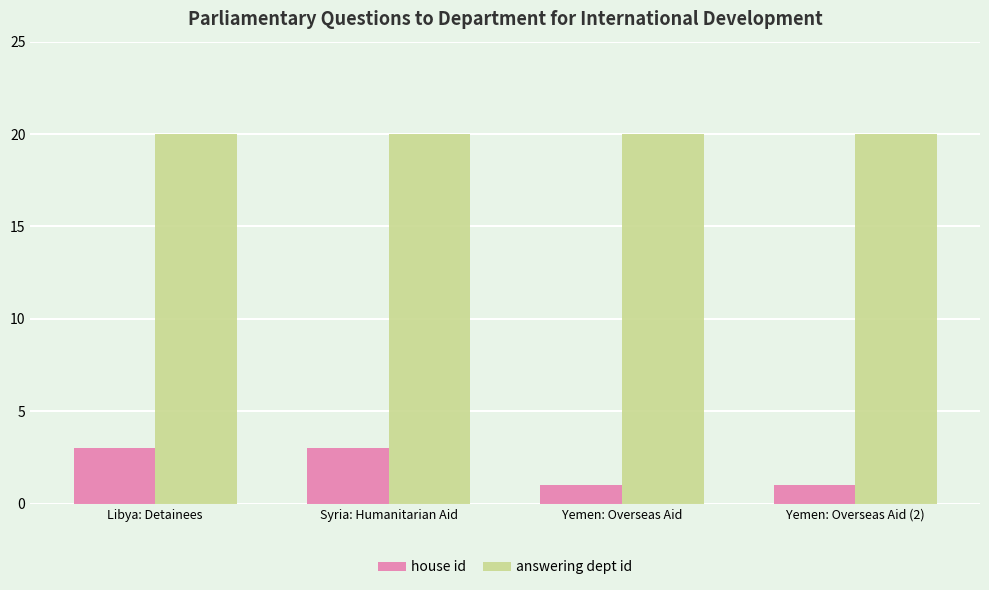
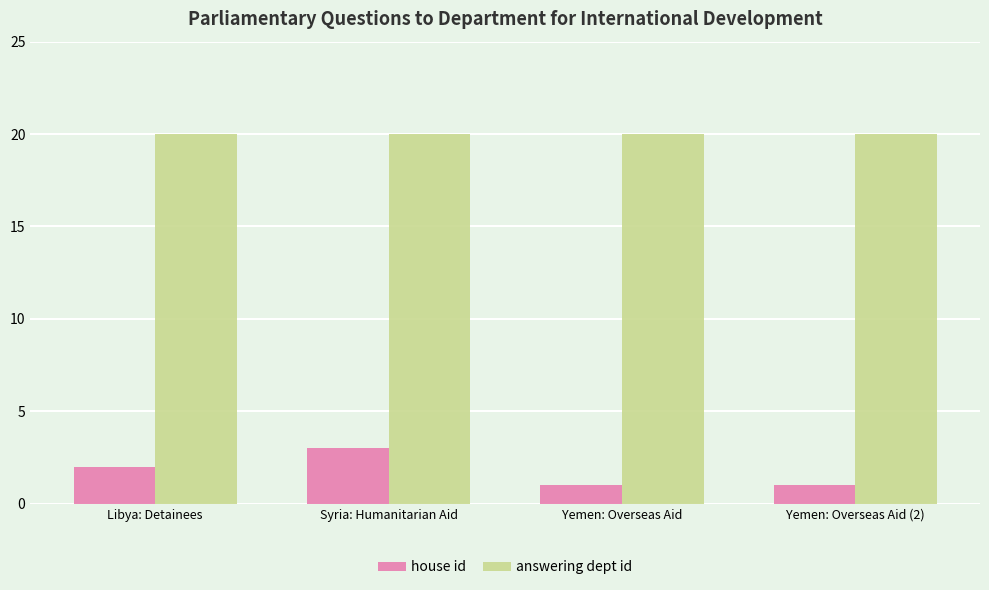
house id, Libya: Detainees: 3 -> 2
